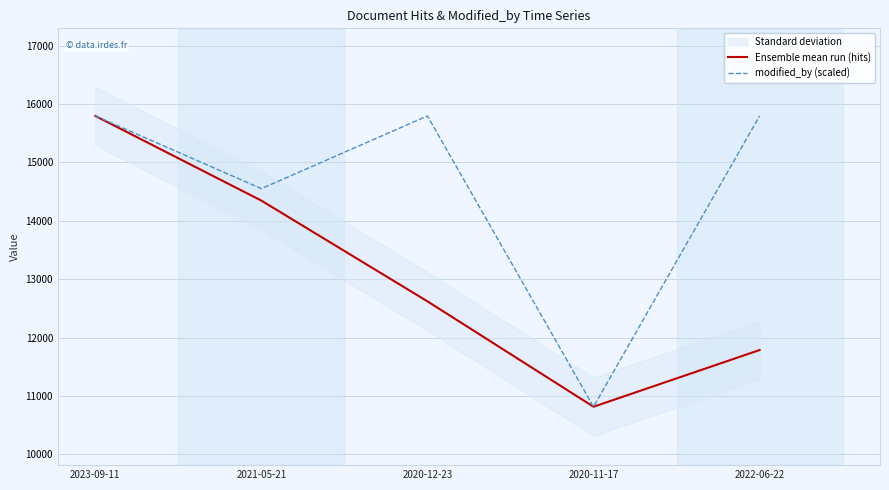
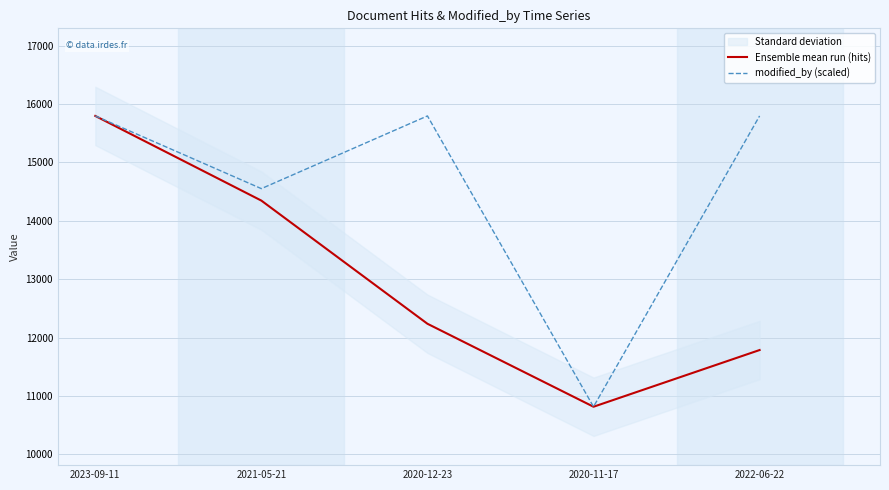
Ensemble mean run (hits), 2020-12-23: 12600 -> 12200
